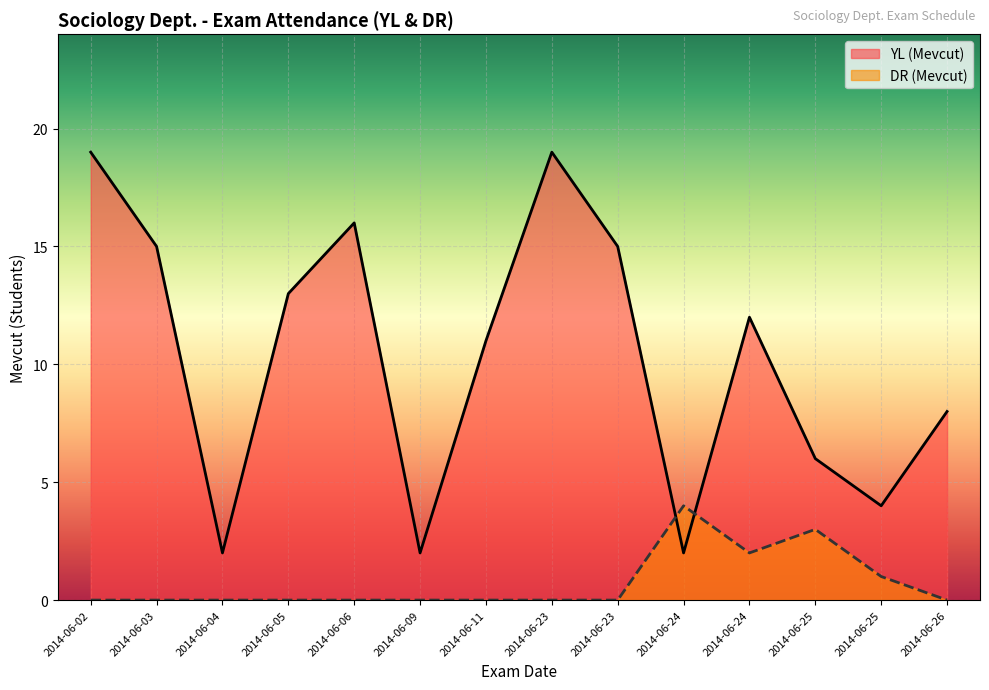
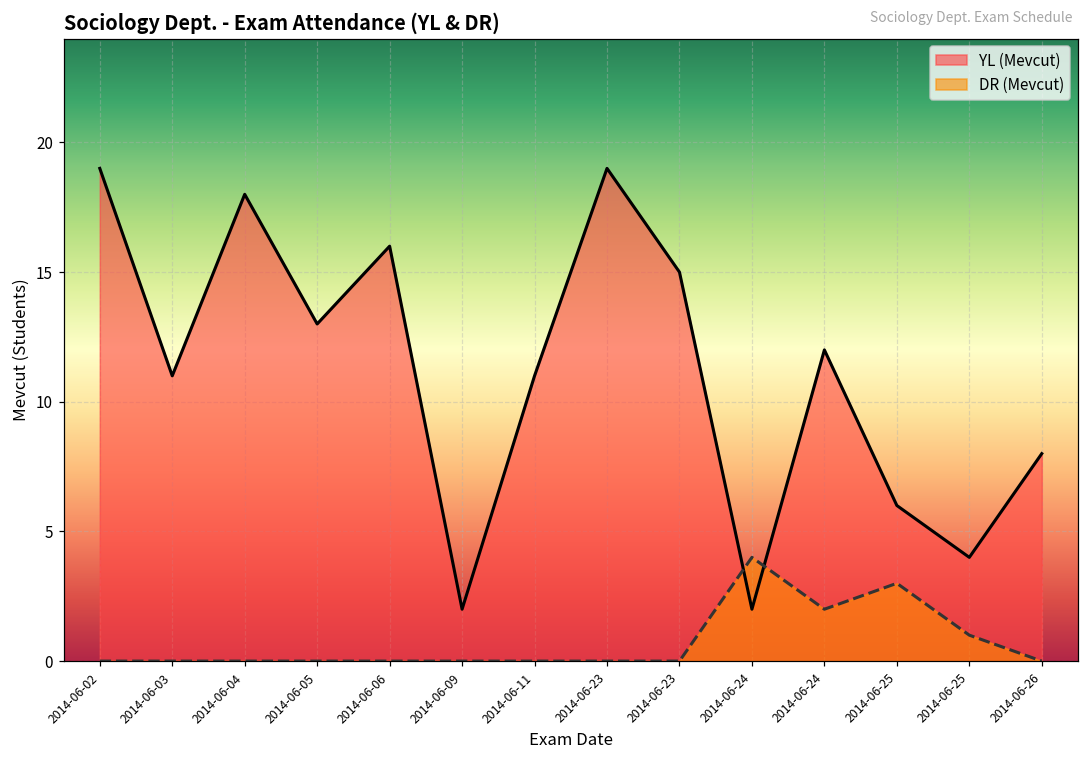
YL (Mevcut), 2014-06-03: 15 -> 11
YL (Mevcut), 2014-06-04: 2 -> 18
